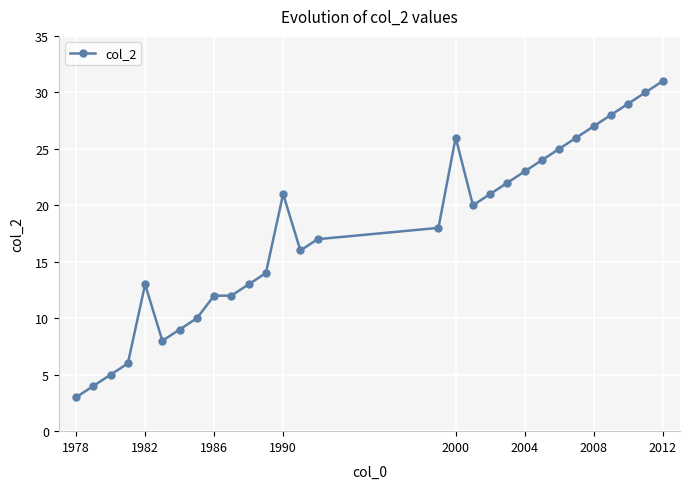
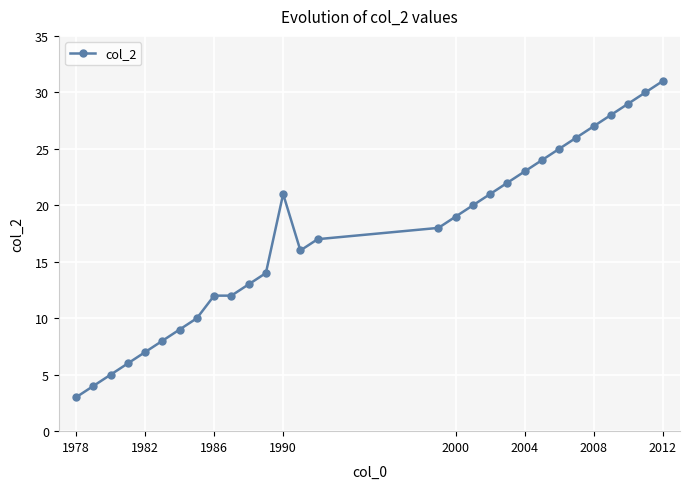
1982: 13 -> 7
2000: 26 -> 19
